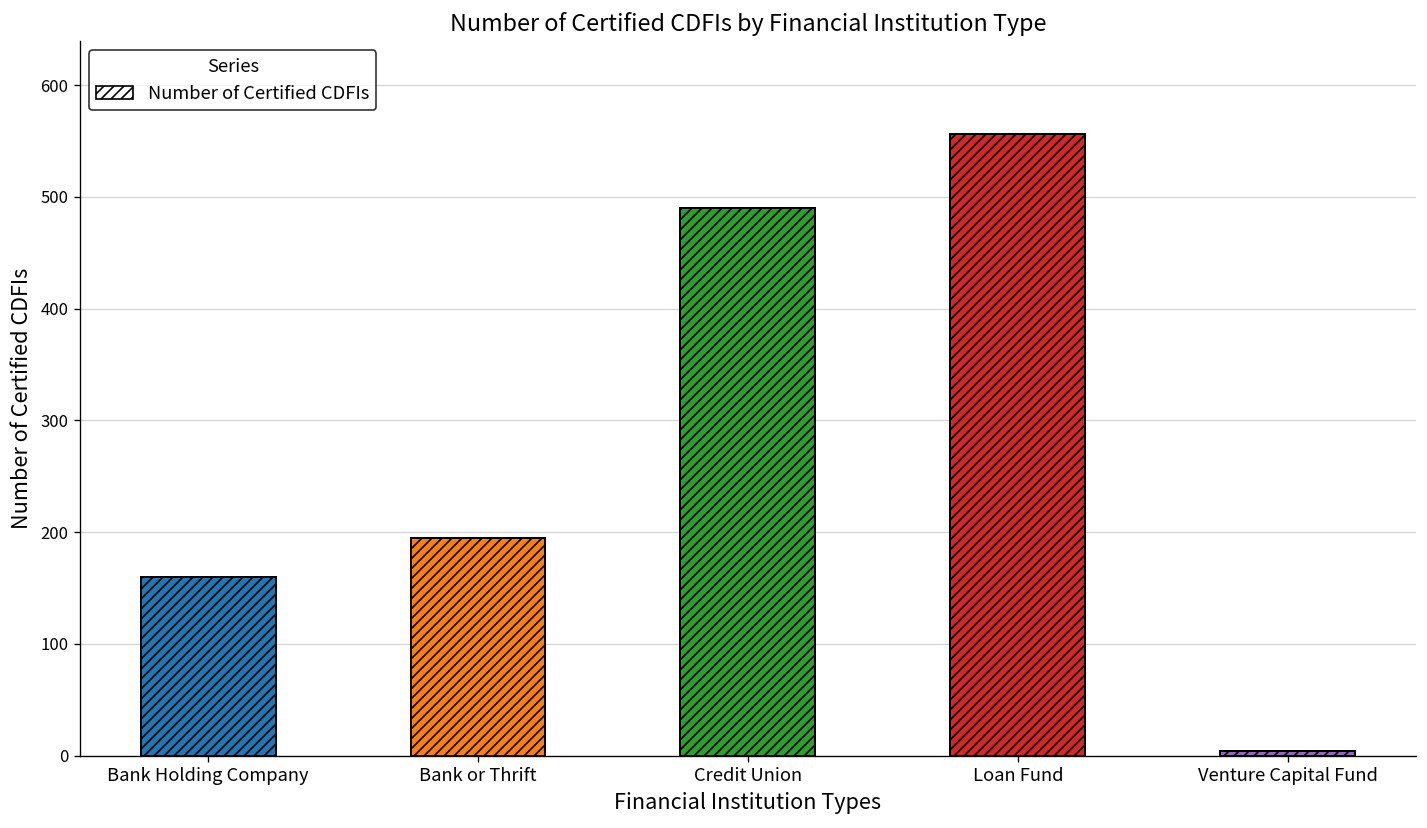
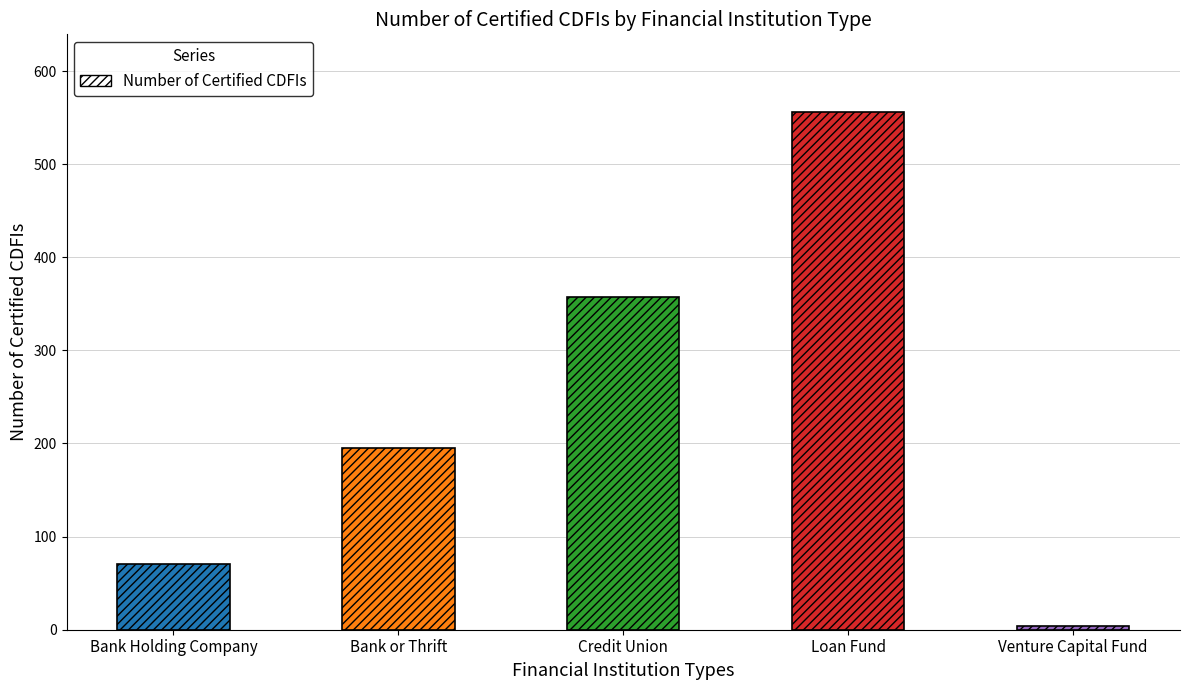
Bank Holding Company: 160 -> 70
Credit Union: 490 -> 360
